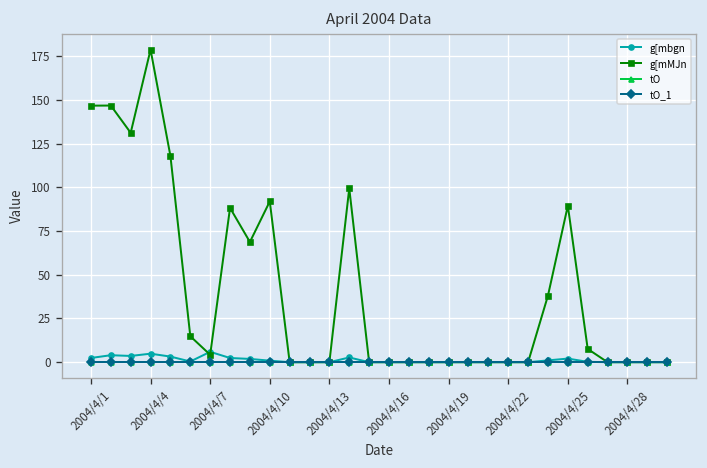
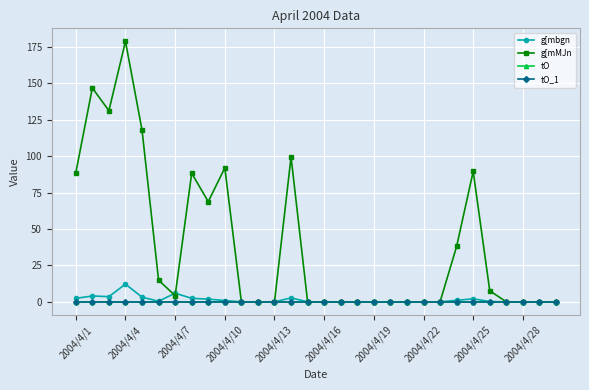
g[mMJn, 2004/4/1: 147 -> 89
g[mbgn, 2004/4/4: 5 -> 12
